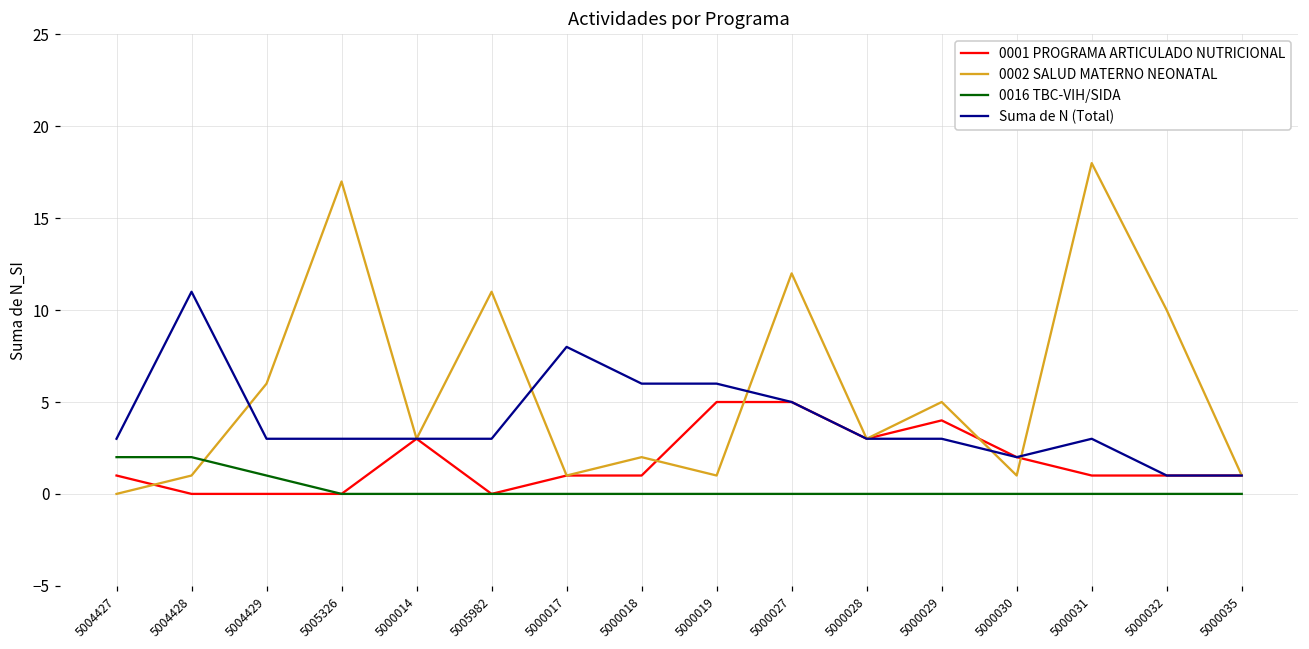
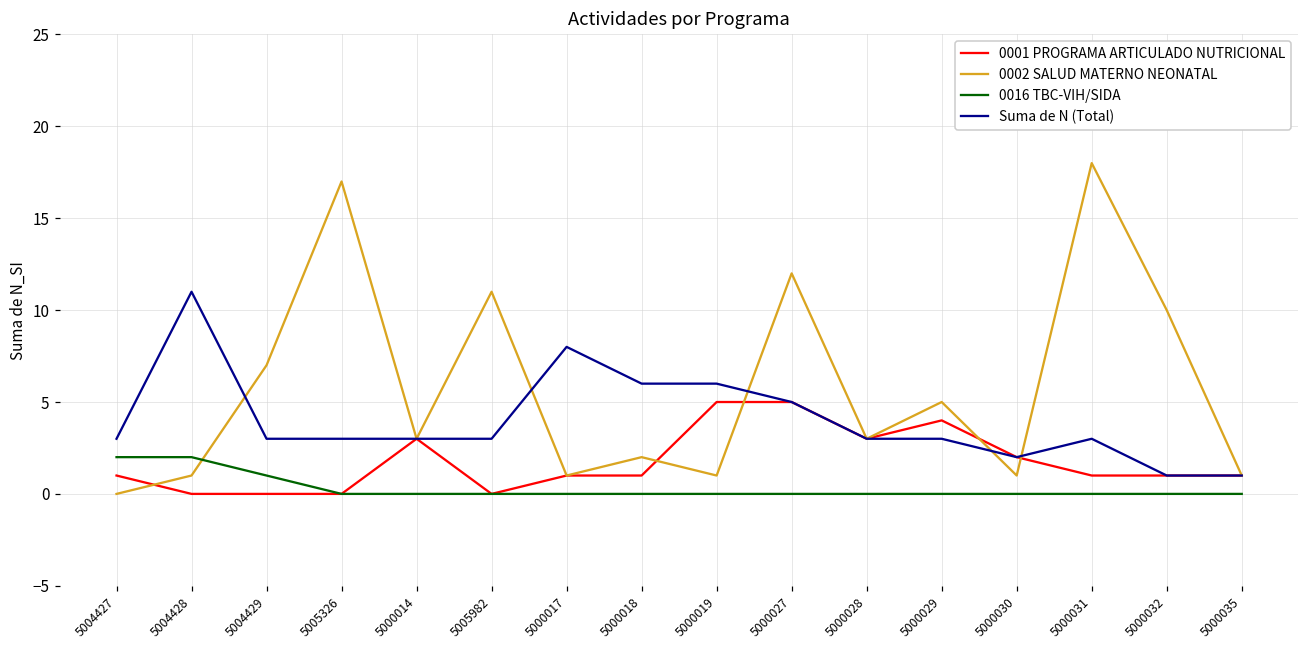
0002 SALUD MATERNO NEONATAL, 5004429: 6 -> 7
